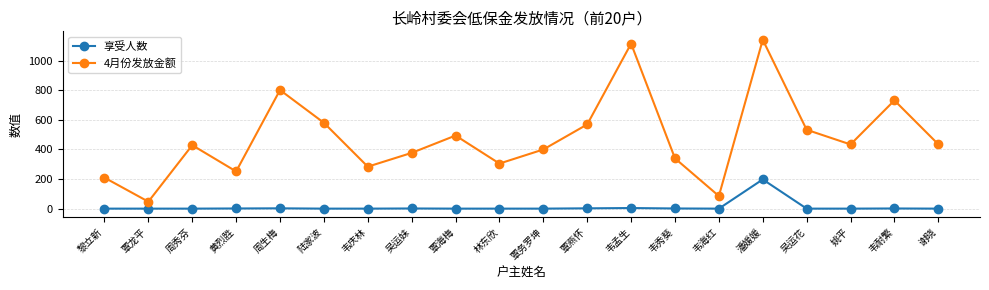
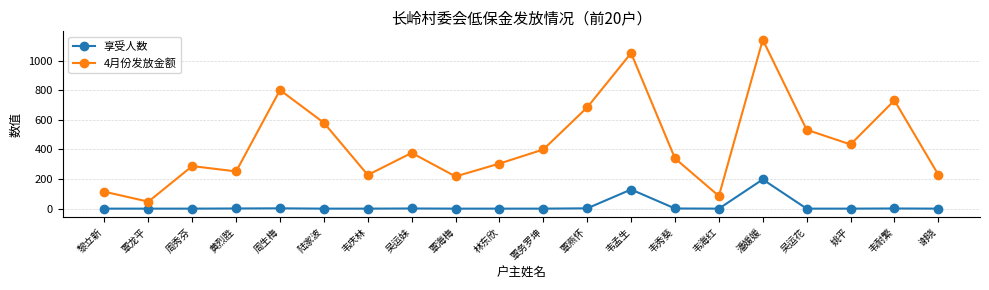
4月份发放金额, 黎立新: 210 -> 120
4月份发放金额, 周秀芬: 430 -> 290
4月份发放金额, 韦庆林: 280 -> 230
4月份发放金额, 覃海梅: 490 -> 220
4月份发放金额, 覃燕怀: 570 -> 680
享受人数, 韦孟生: 10 -> 130
4月份发放金额, 韦孟生: 1110 -> 1050
4月份发放金额, 谢晓: 440 -> 230
